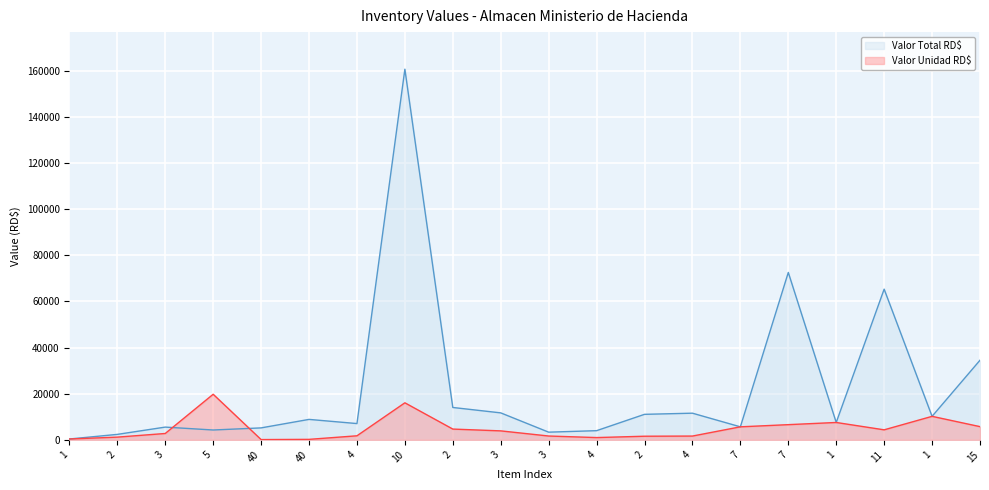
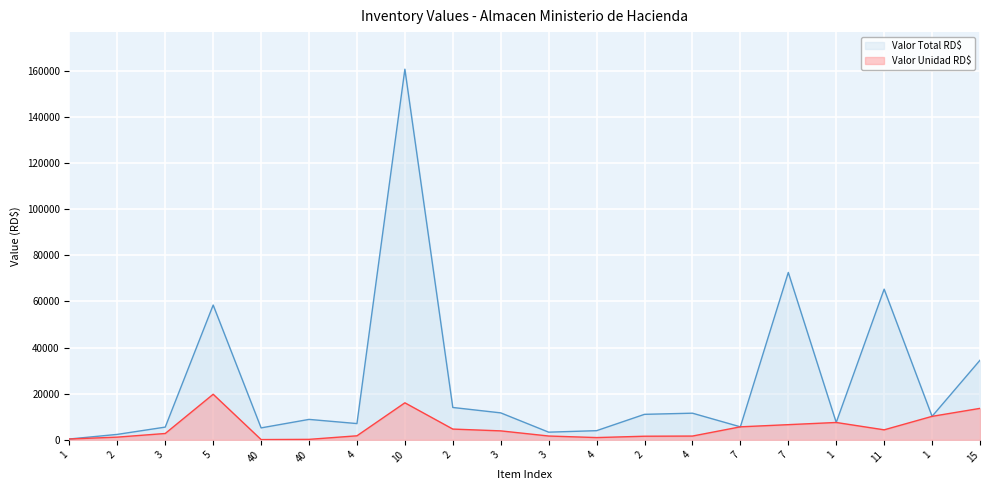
Valor Total RD$, 5: 4000 -> 58000
Valor Unidad RD$, 15: 6000 -> 14000
